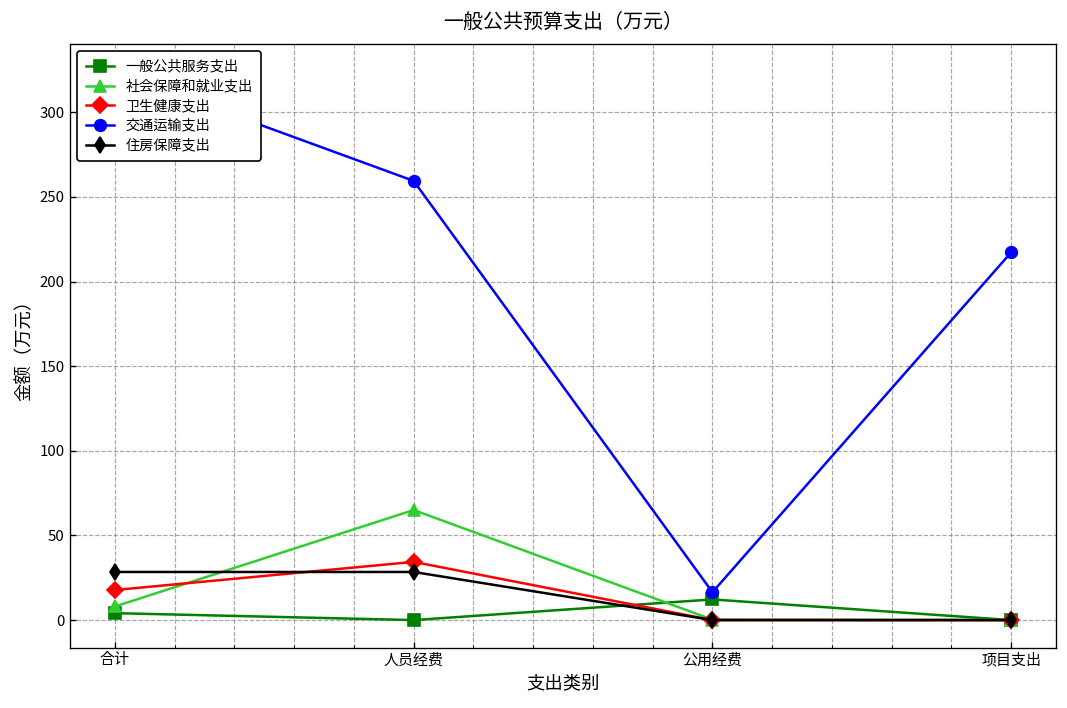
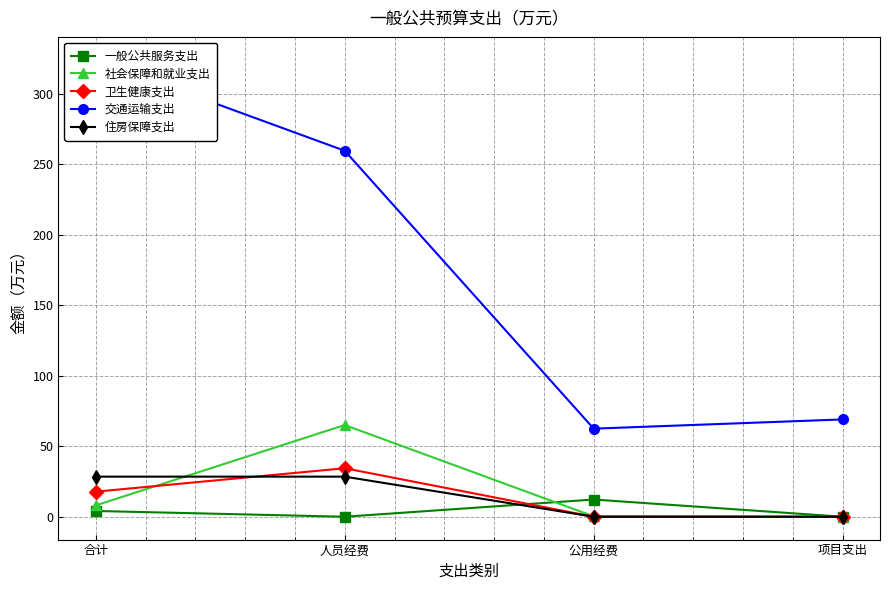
交通运输支出, 公用经费: 16 -> 62
交通运输支出, 项目支出: 217 -> 69
